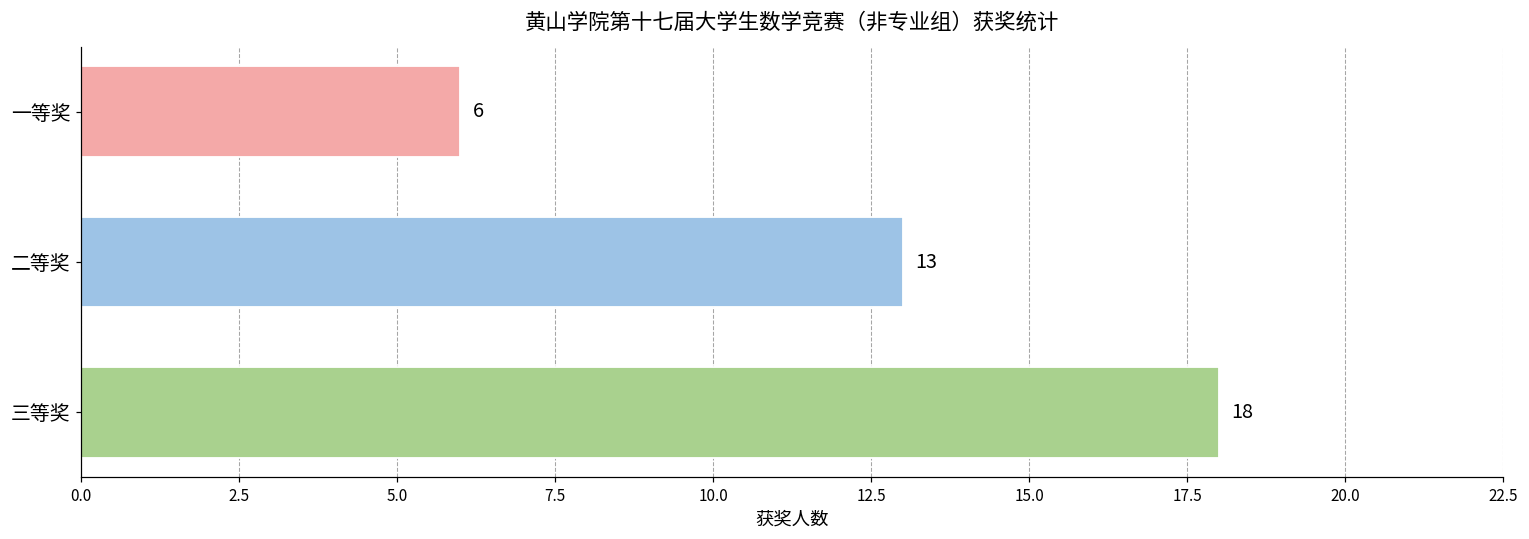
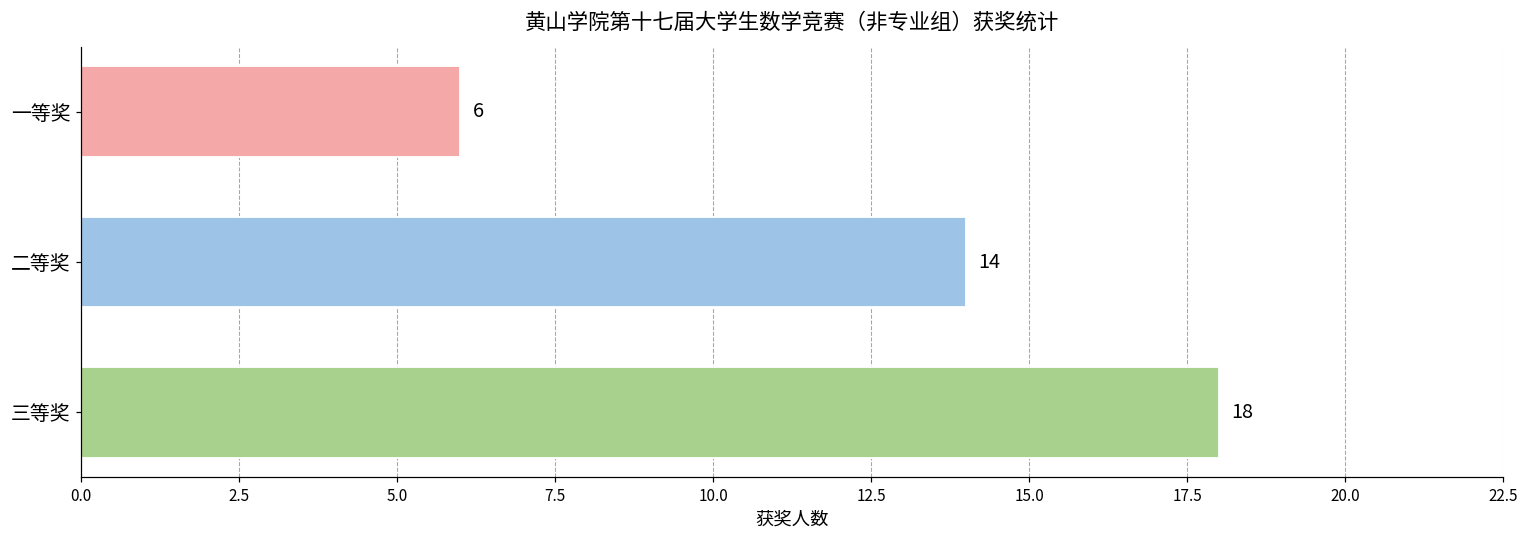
二等奖: 13 -> 14
